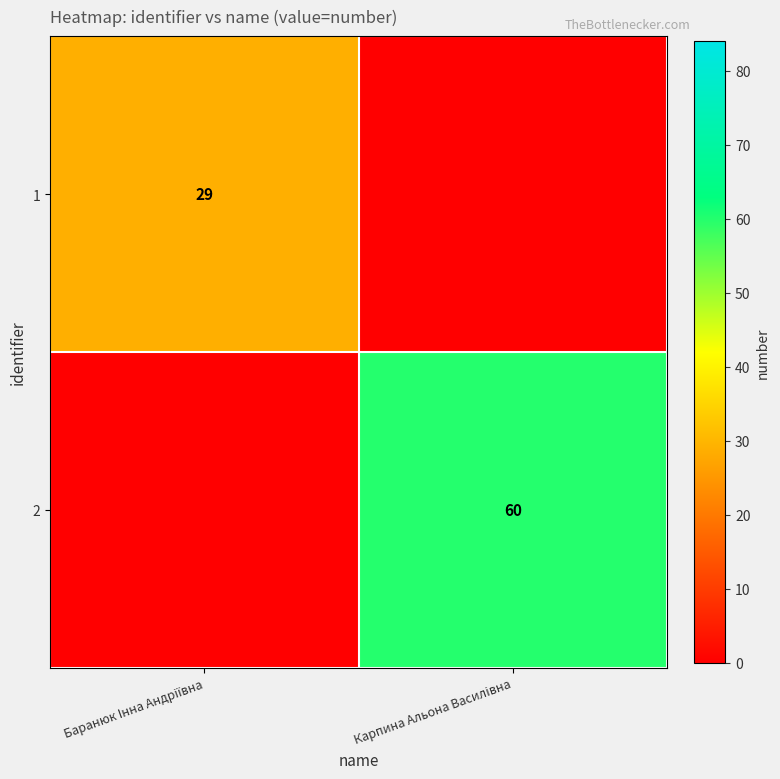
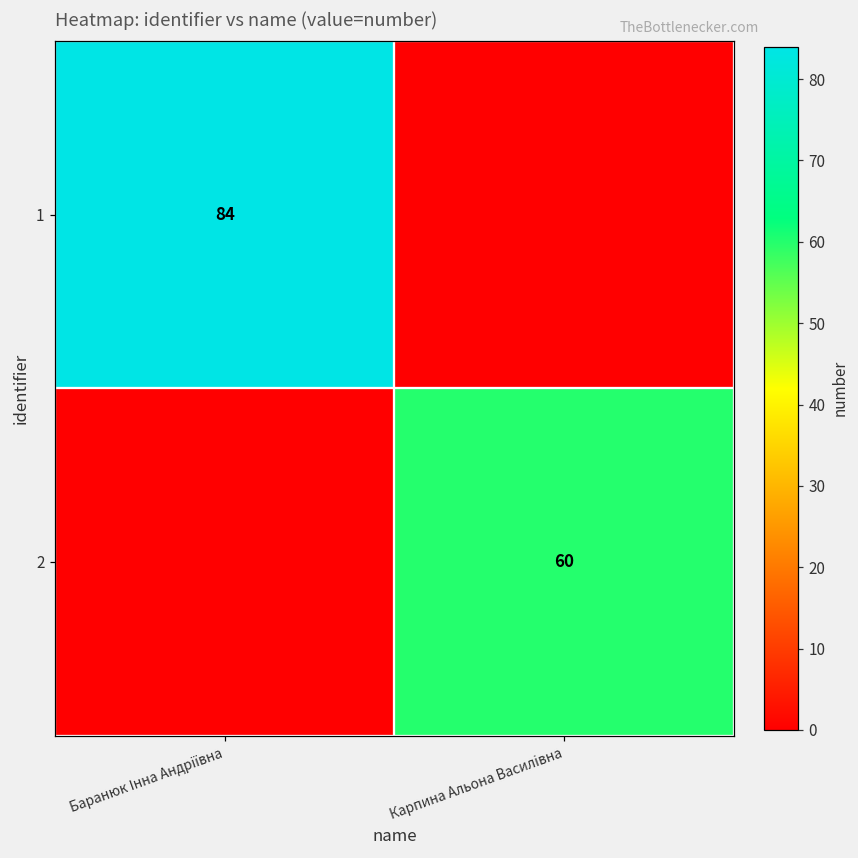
1, Баранюк Інна Андріївна: 29 -> 84
